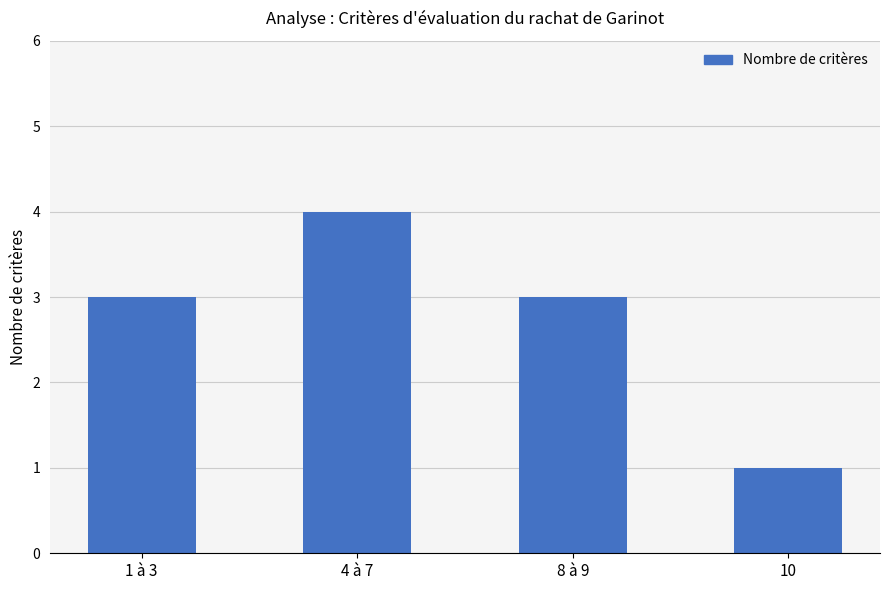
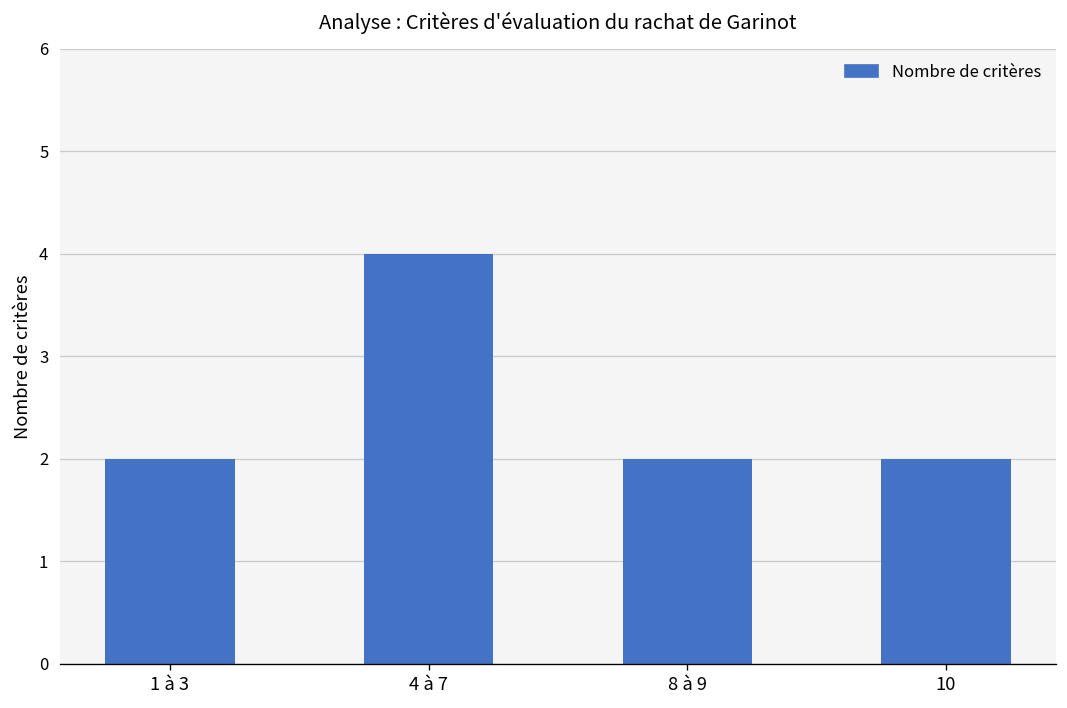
1 à 3: 3 -> 2
8 à 9: 3 -> 2
10: 1 -> 2
